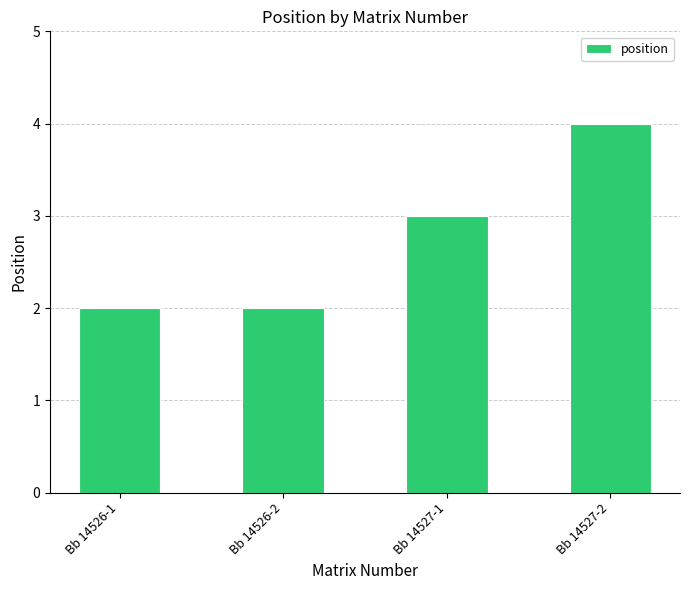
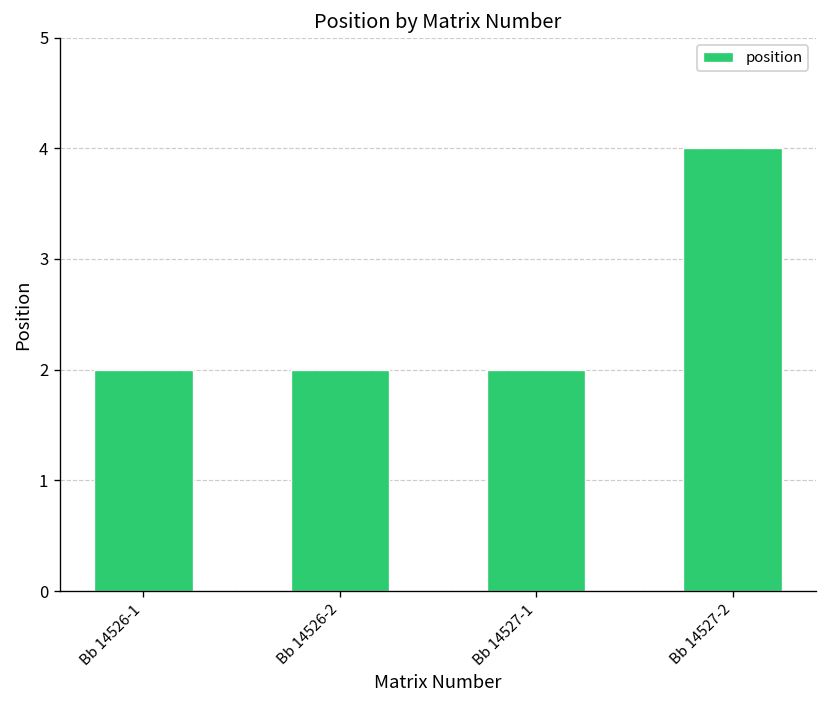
Bb 14527-1: 3 -> 2
